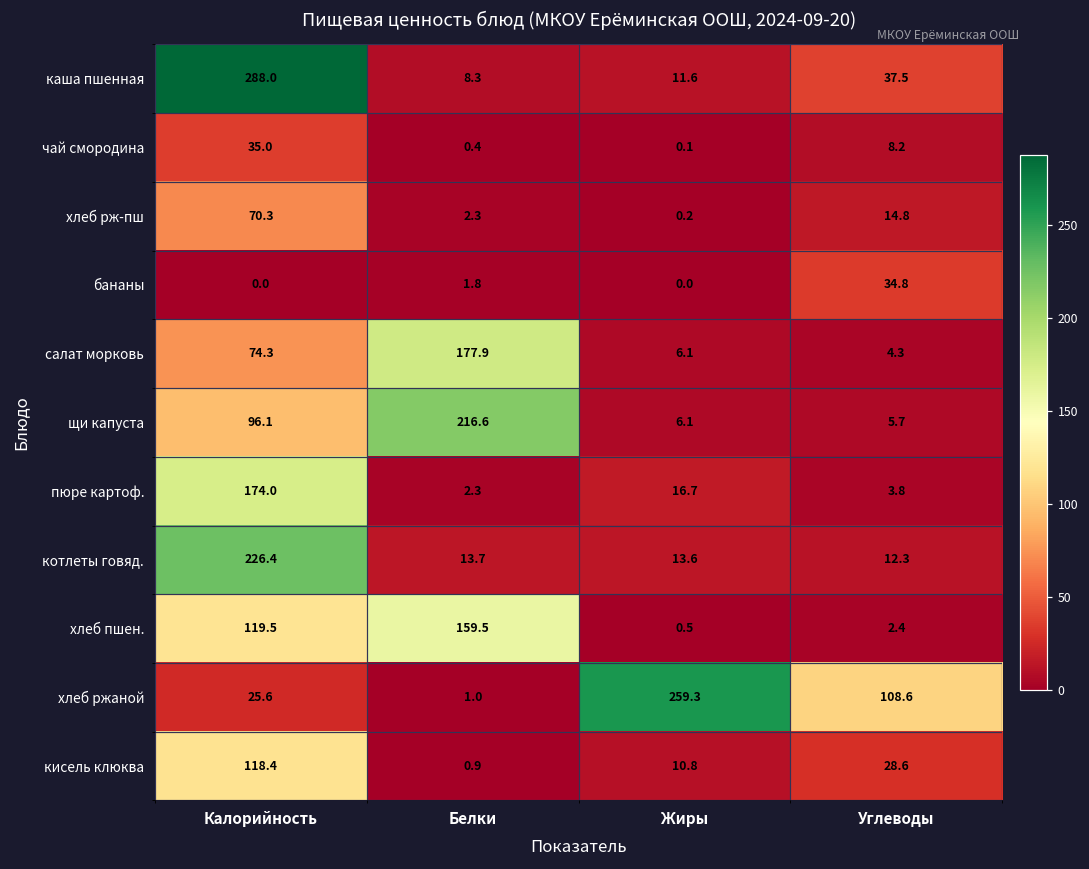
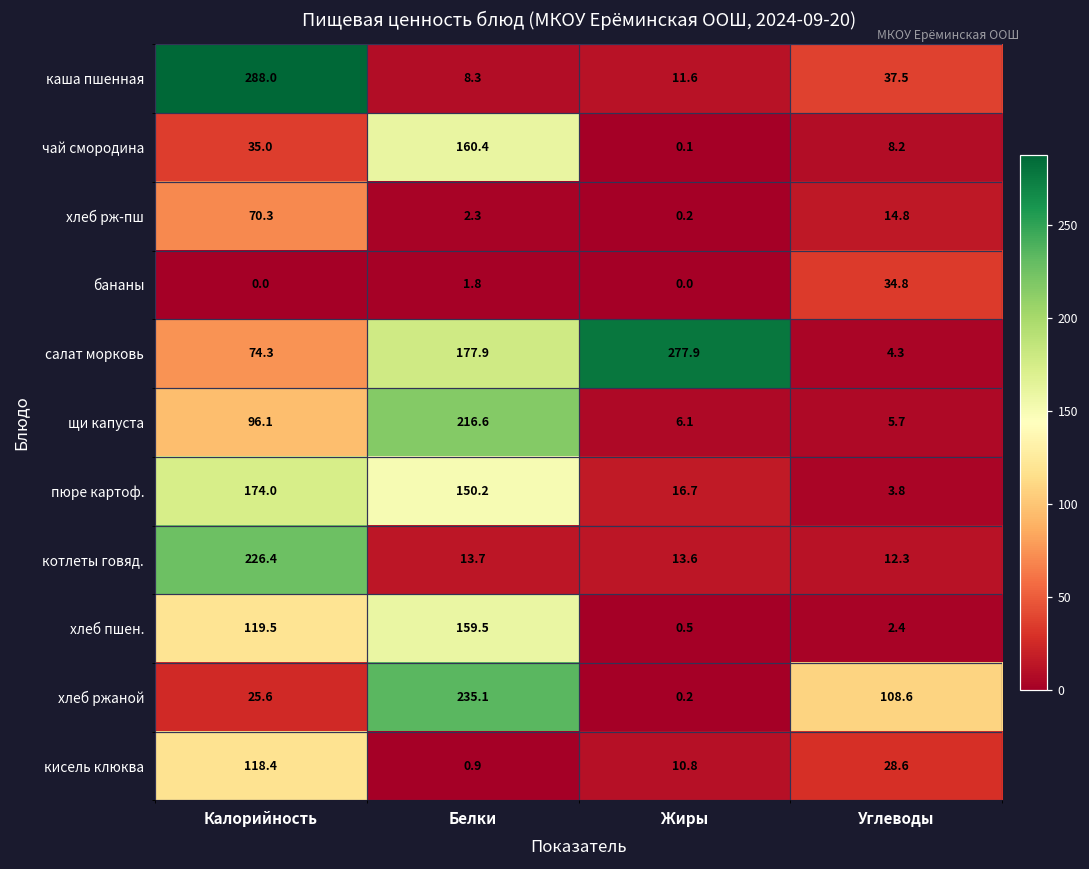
чай смородина, Белки: 0.4 -> 160.4
салат морковь, Жиры: 6.1 -> 277.9
пюре картоф., Белки: 2.3 -> 150.2
хлеб ржаной, Белки: 1.0 -> 235.1
хлеб ржаной, Жиры: 259.3 -> 0.2
